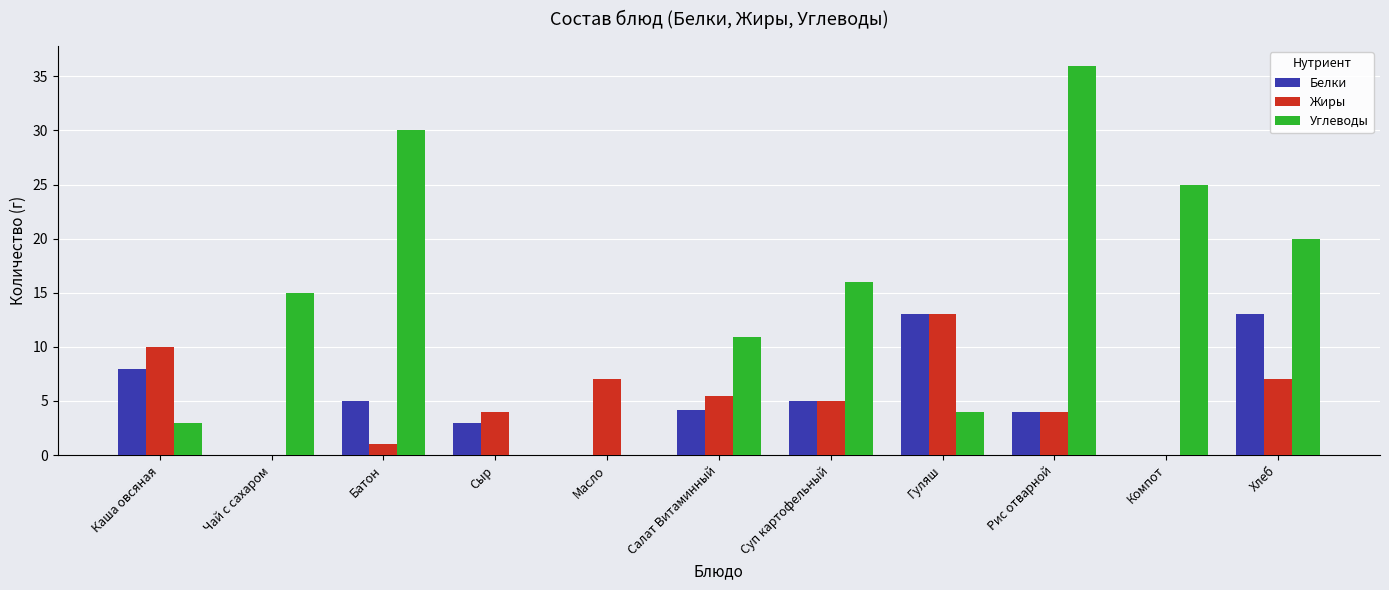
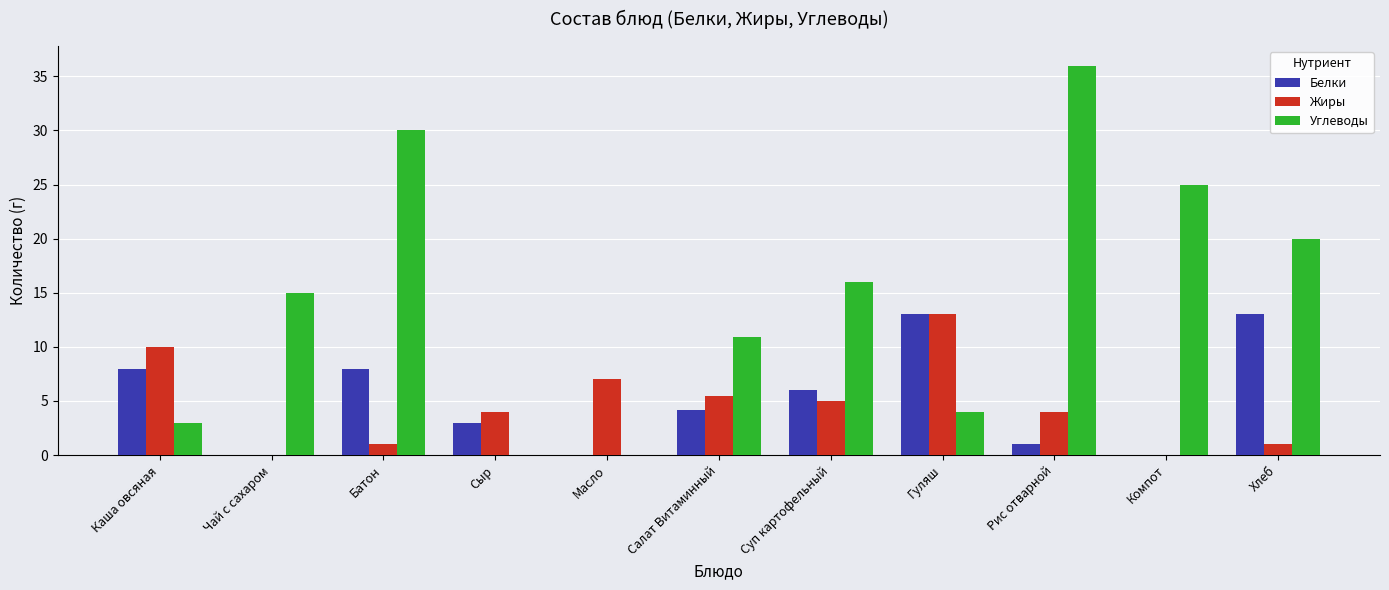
Белки, Батон: 5 -> 8
Белки, Суп картофельный: 5 -> 6
Белки, Рис отварной: 4 -> 1
Жиры, Хлеб: 7 -> 1
